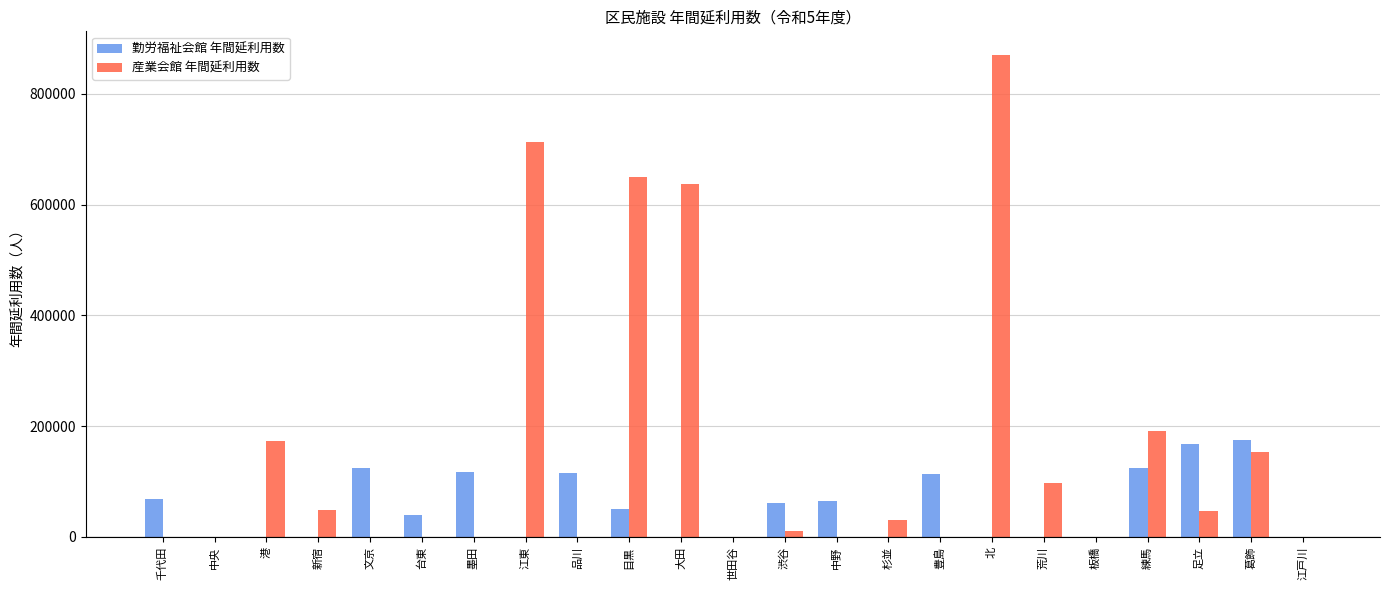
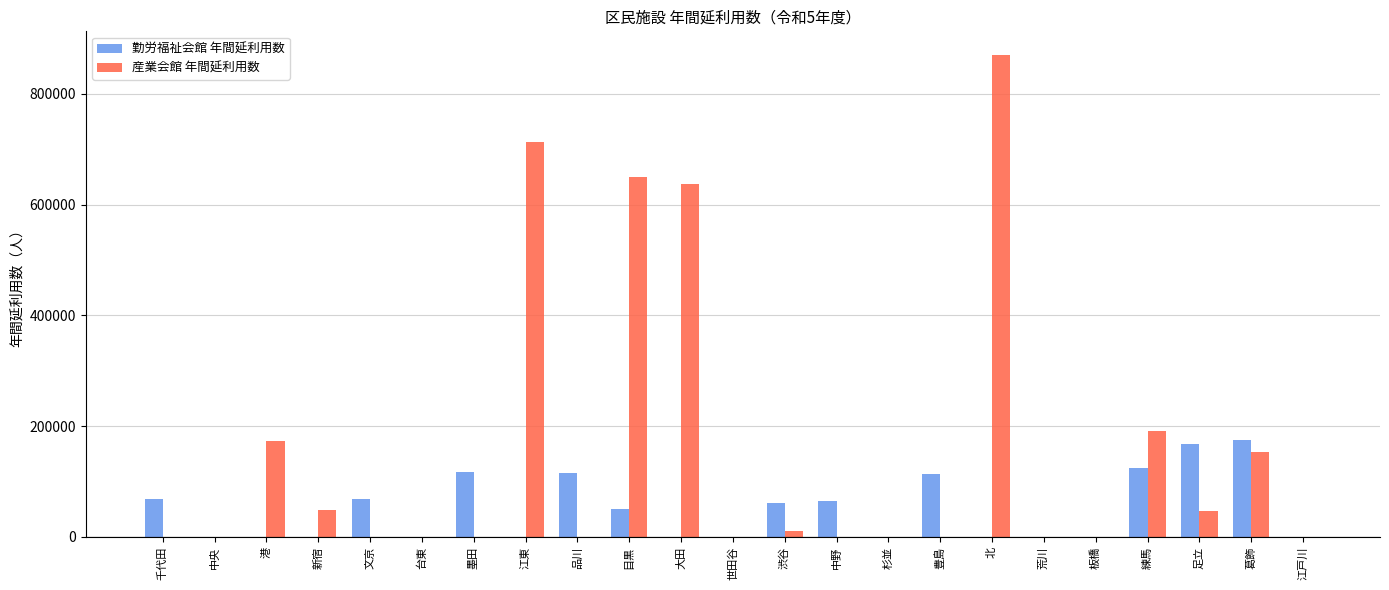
勤労福祉会館 年間延利用数, 文京: 130000 -> 70000
勤労福祉会館 年間延利用数, 台東: 40000 -> 0
産業会館 年間延利用数, 杉並: 30000 -> 0
産業会館 年間延利用数, 荒川: 100000 -> 0
